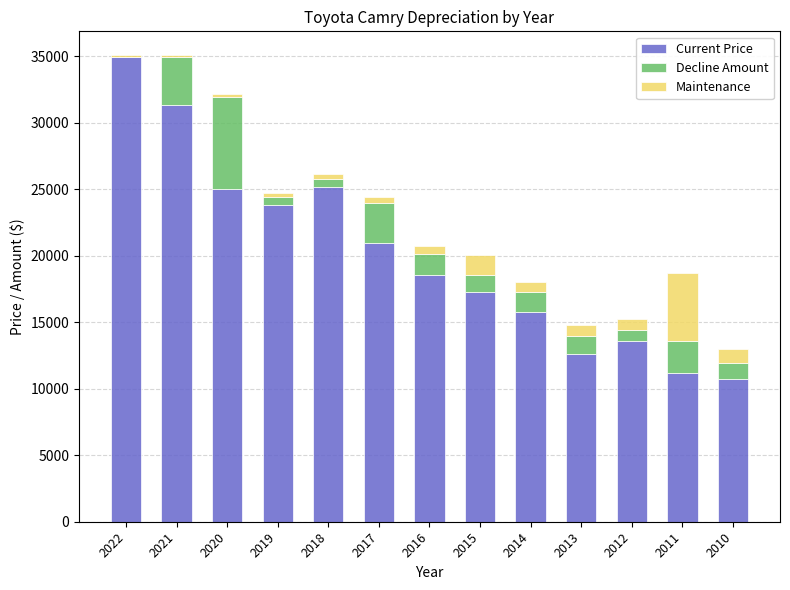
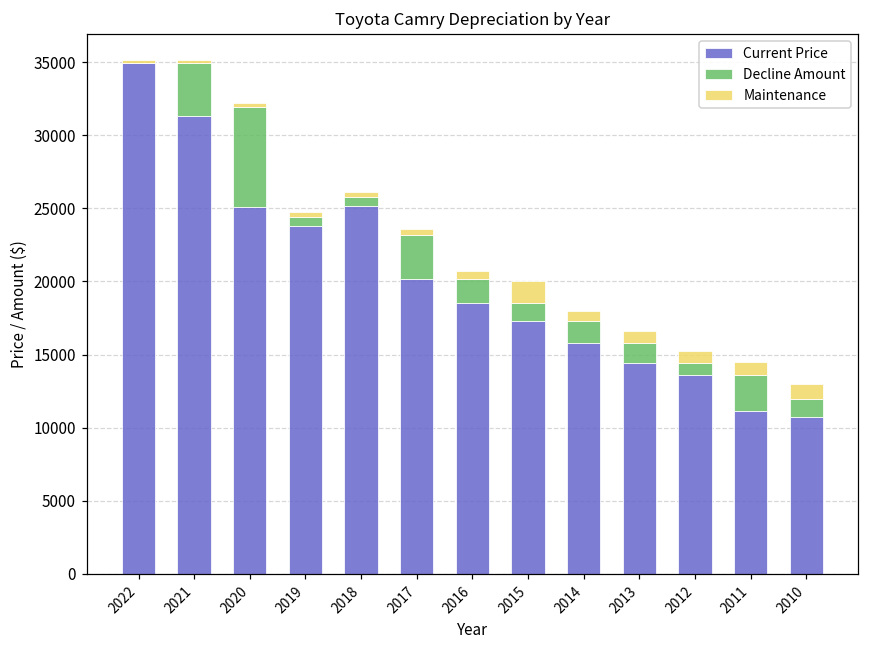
Current Price, 2017: 20900 -> 20100
Current Price, 2013: 12600 -> 14400
Maintenance, 2011: 5100 -> 900
